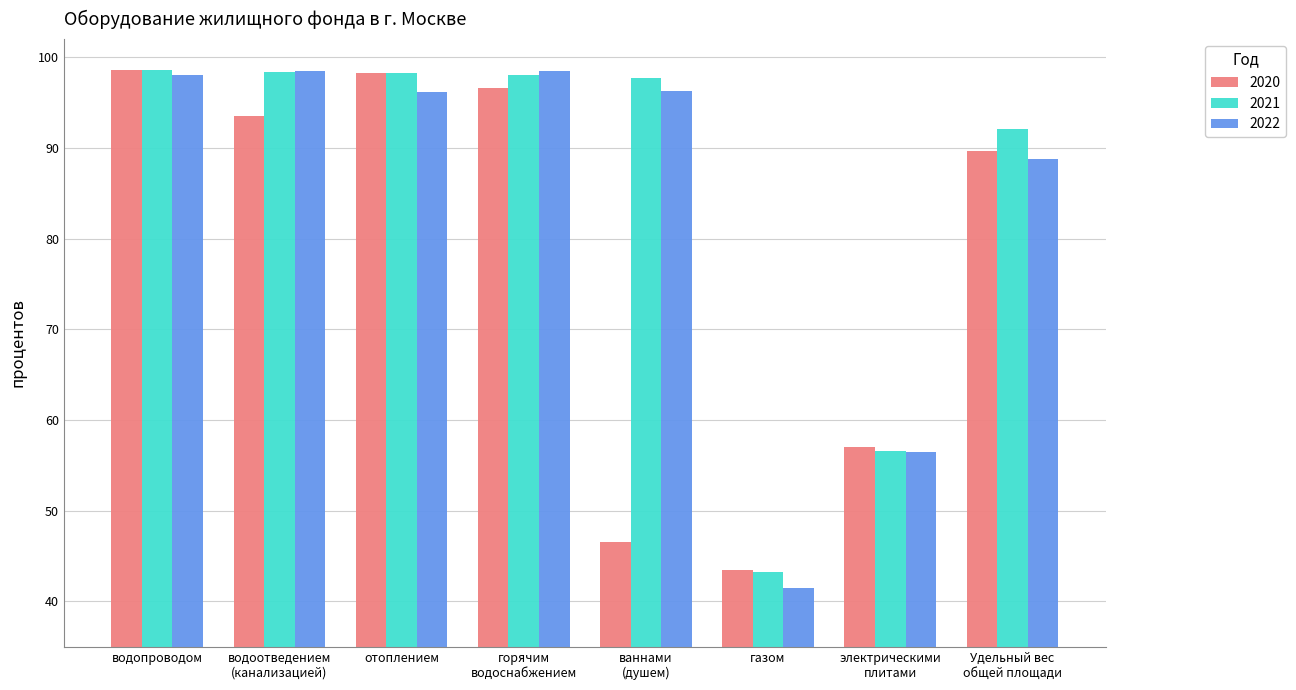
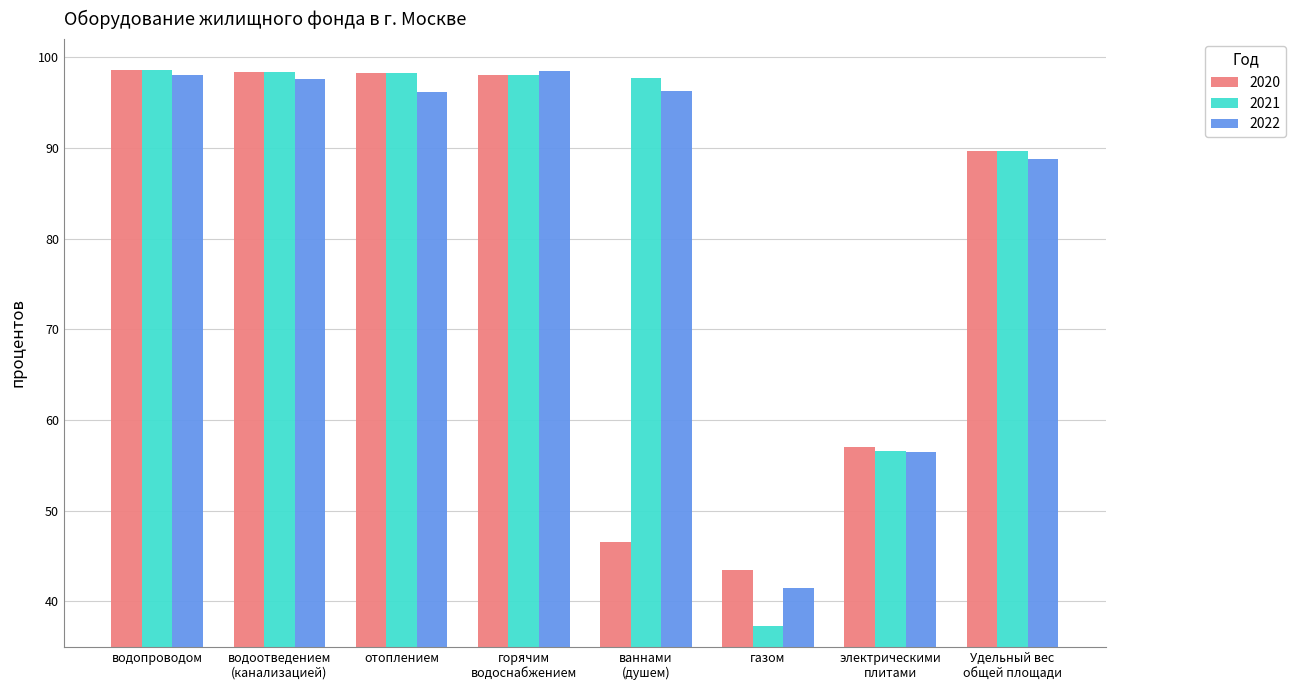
2020, водоотведением (канализацией): 94 -> 98
2022, водоотведением (канализацией): 99 -> 98
2020, горячим водоснабжением: 97 -> 98
2021, газом: 43 -> 37
2021, Удельный вес общей площади: 92 -> 90
